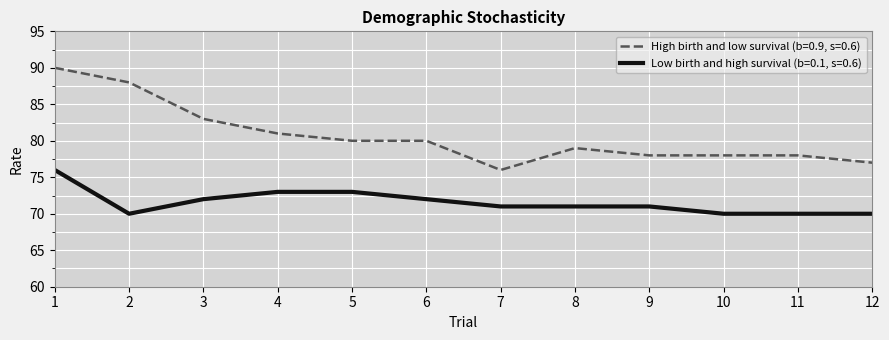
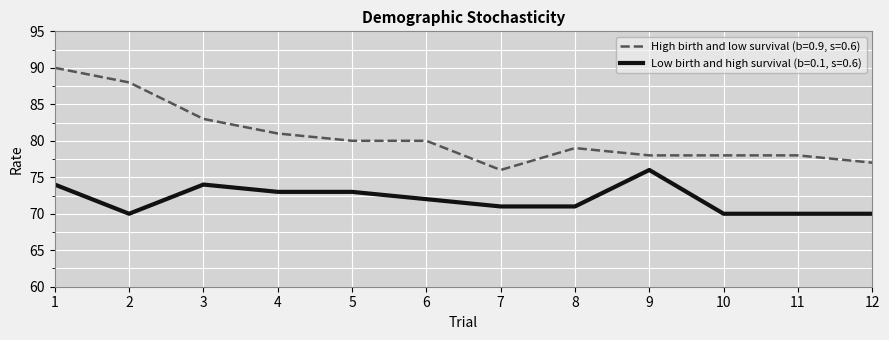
Low birth and high survival (b=0.1, s=0.6), 1: 76 -> 74
Low birth and high survival (b=0.1, s=0.6), 3: 72 -> 74
Low birth and high survival (b=0.1, s=0.6), 9: 71 -> 76
